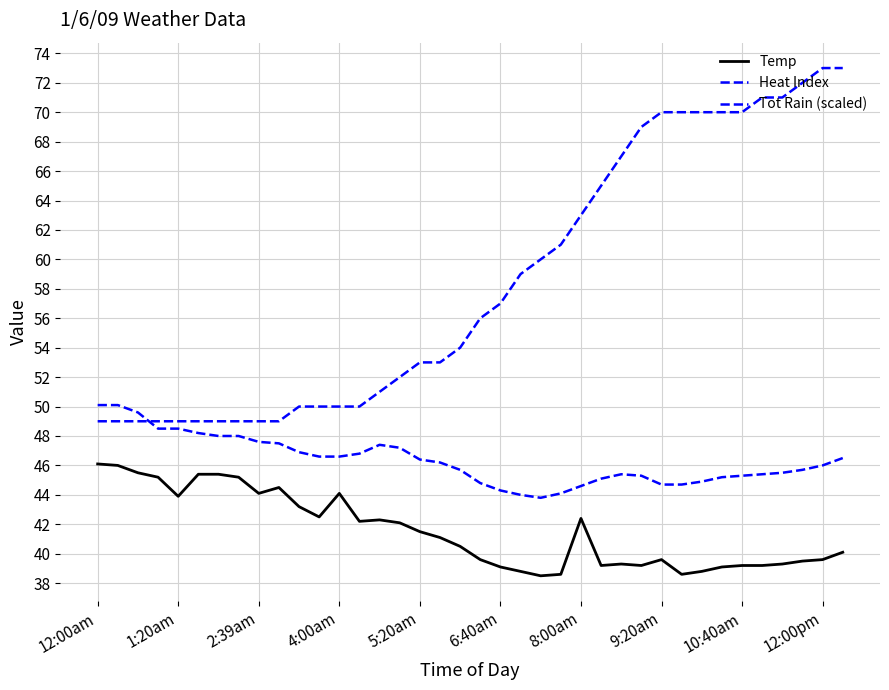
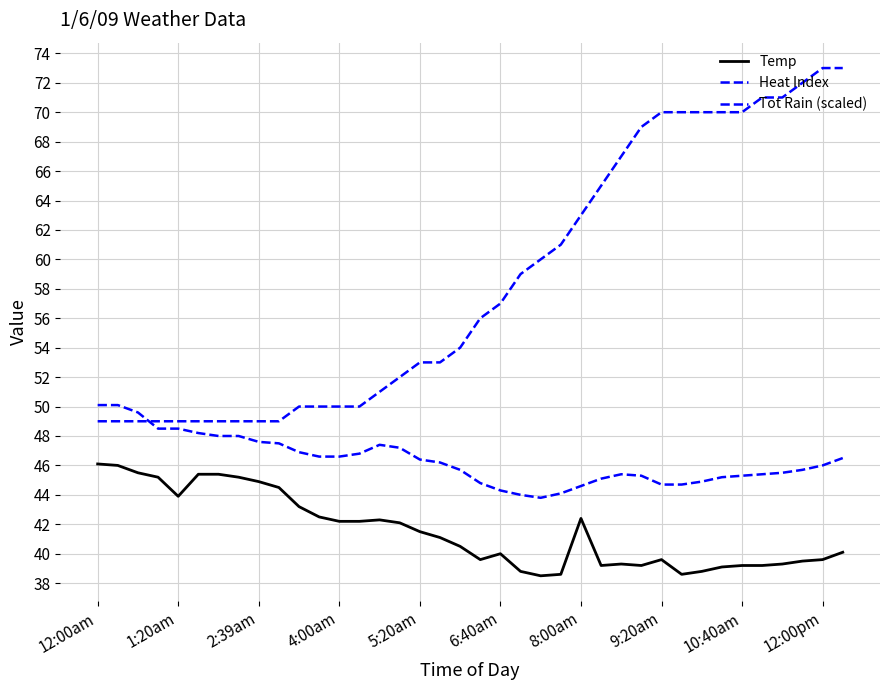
Temp, 2:39am: 44.1 -> 44.9
Temp, 4:00am: 44.1 -> 42.2
Temp, 6:40am: 39.1 -> 40.0
